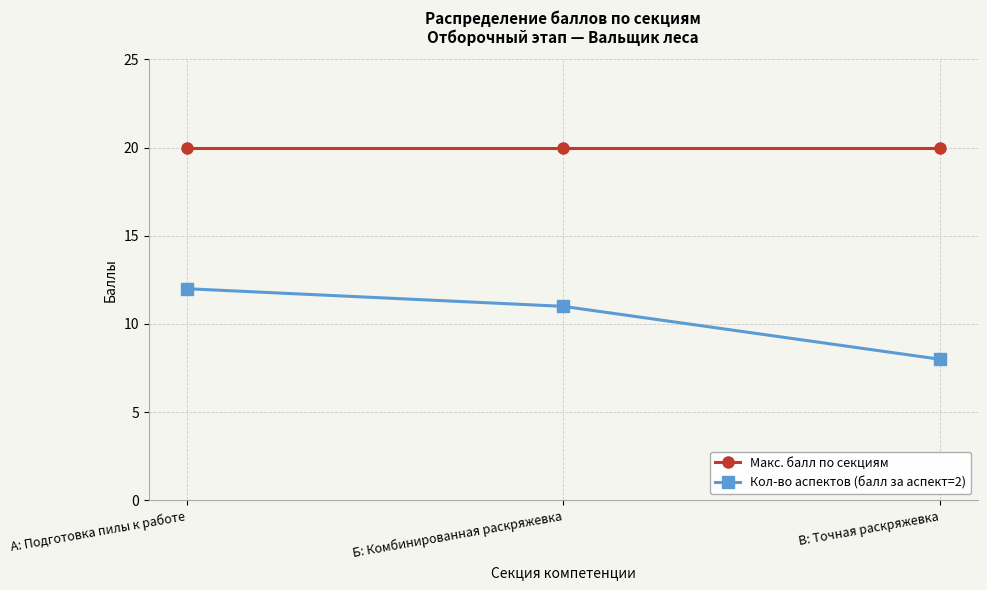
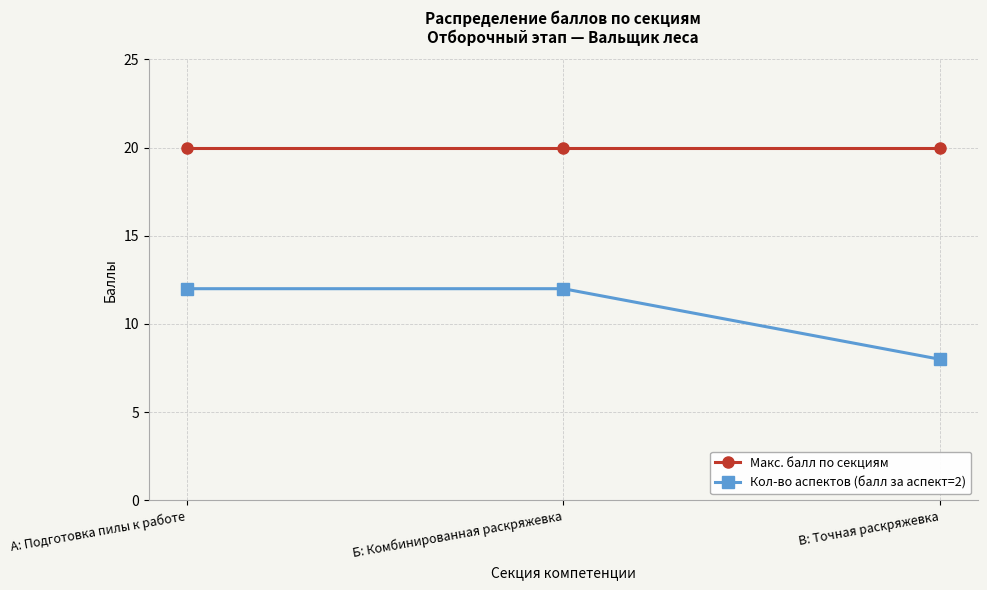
Кол-во аспектов (балл за аспект=2), Б: Комбинированная раскряжевка: 11 -> 12
